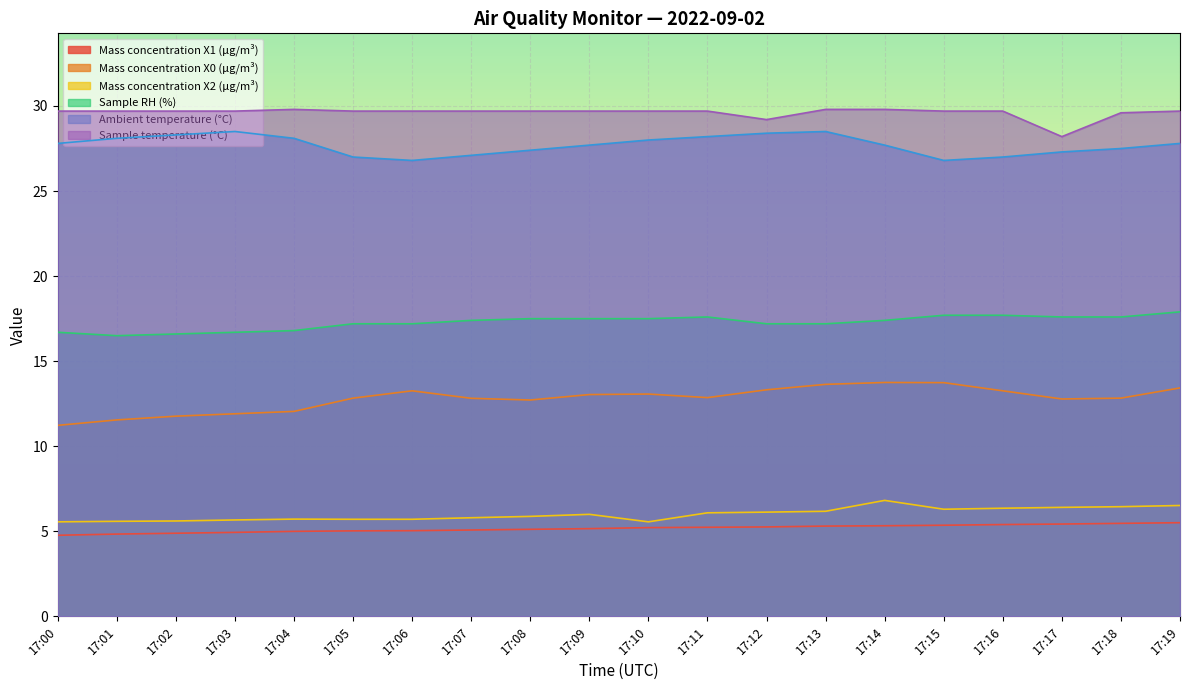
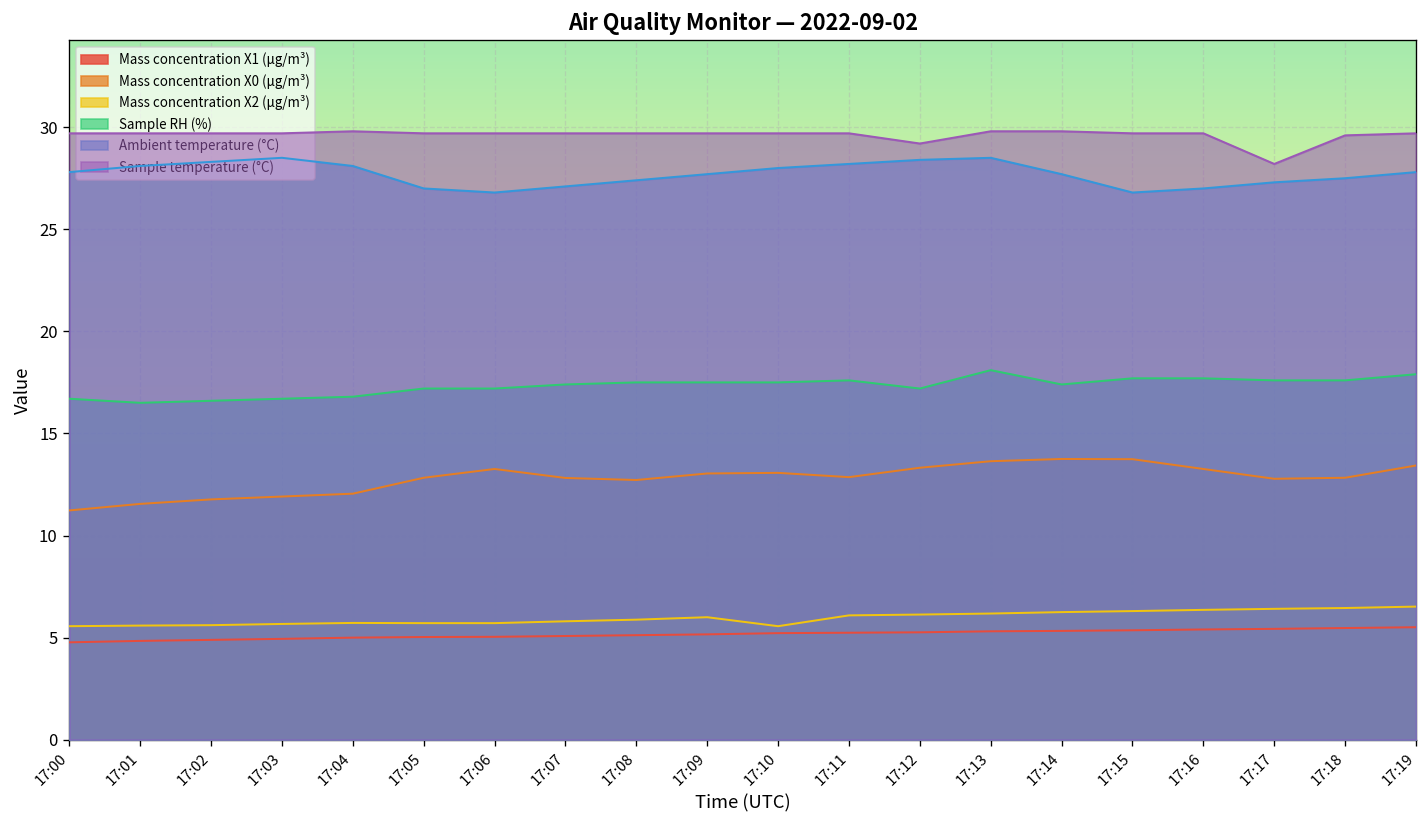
Sample RH (%), 17:13: 17.2 -> 18.1
Mass concentration X2 (μg/m³), 17:14: 6.8 -> 6.3
